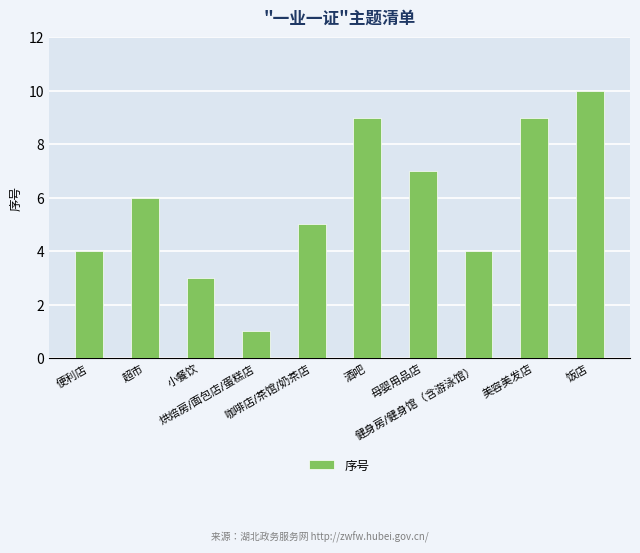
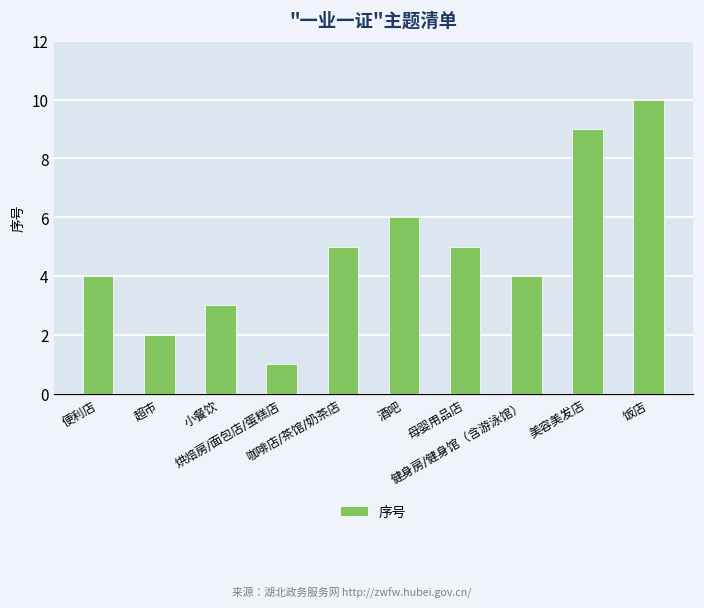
超市: 6 -> 2
酒吧: 9 -> 6
母婴用品店: 7 -> 5
